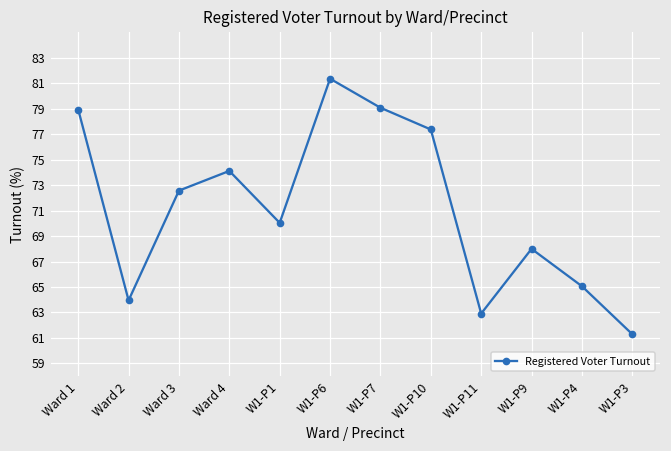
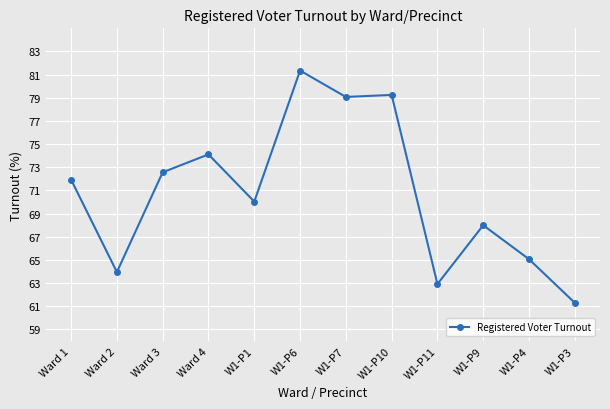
Ward 1: 78.9 -> 71.9
W1-P10: 77.4 -> 79.2
